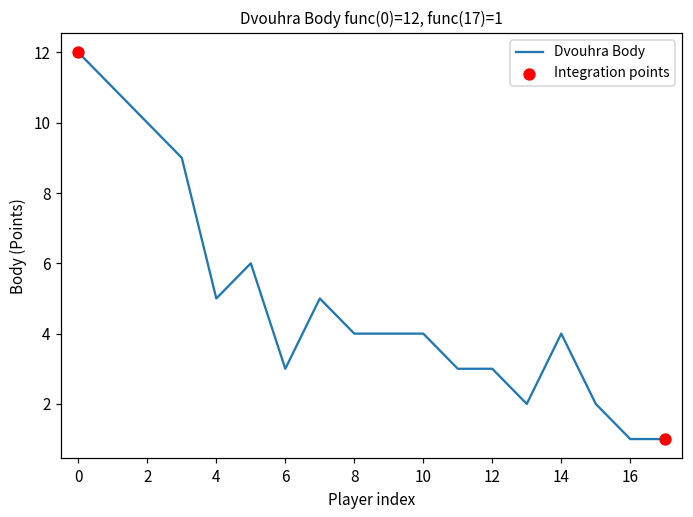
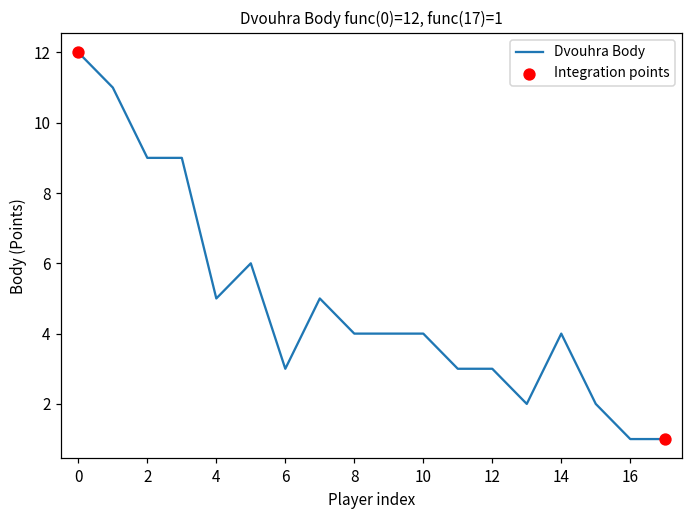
Dvouhra Body, 2: 10 -> 9
